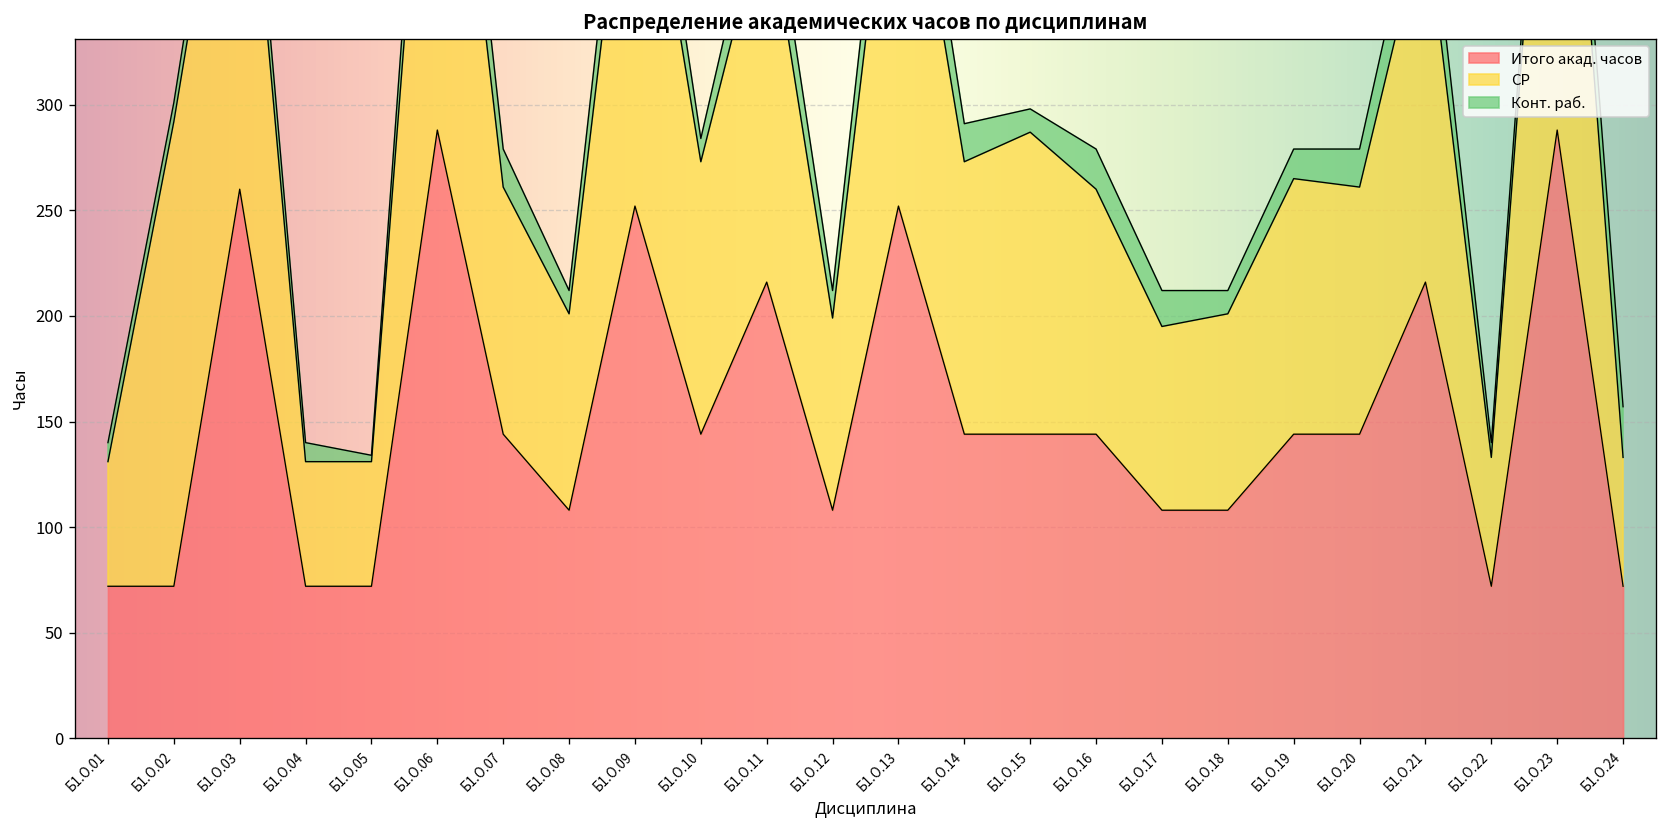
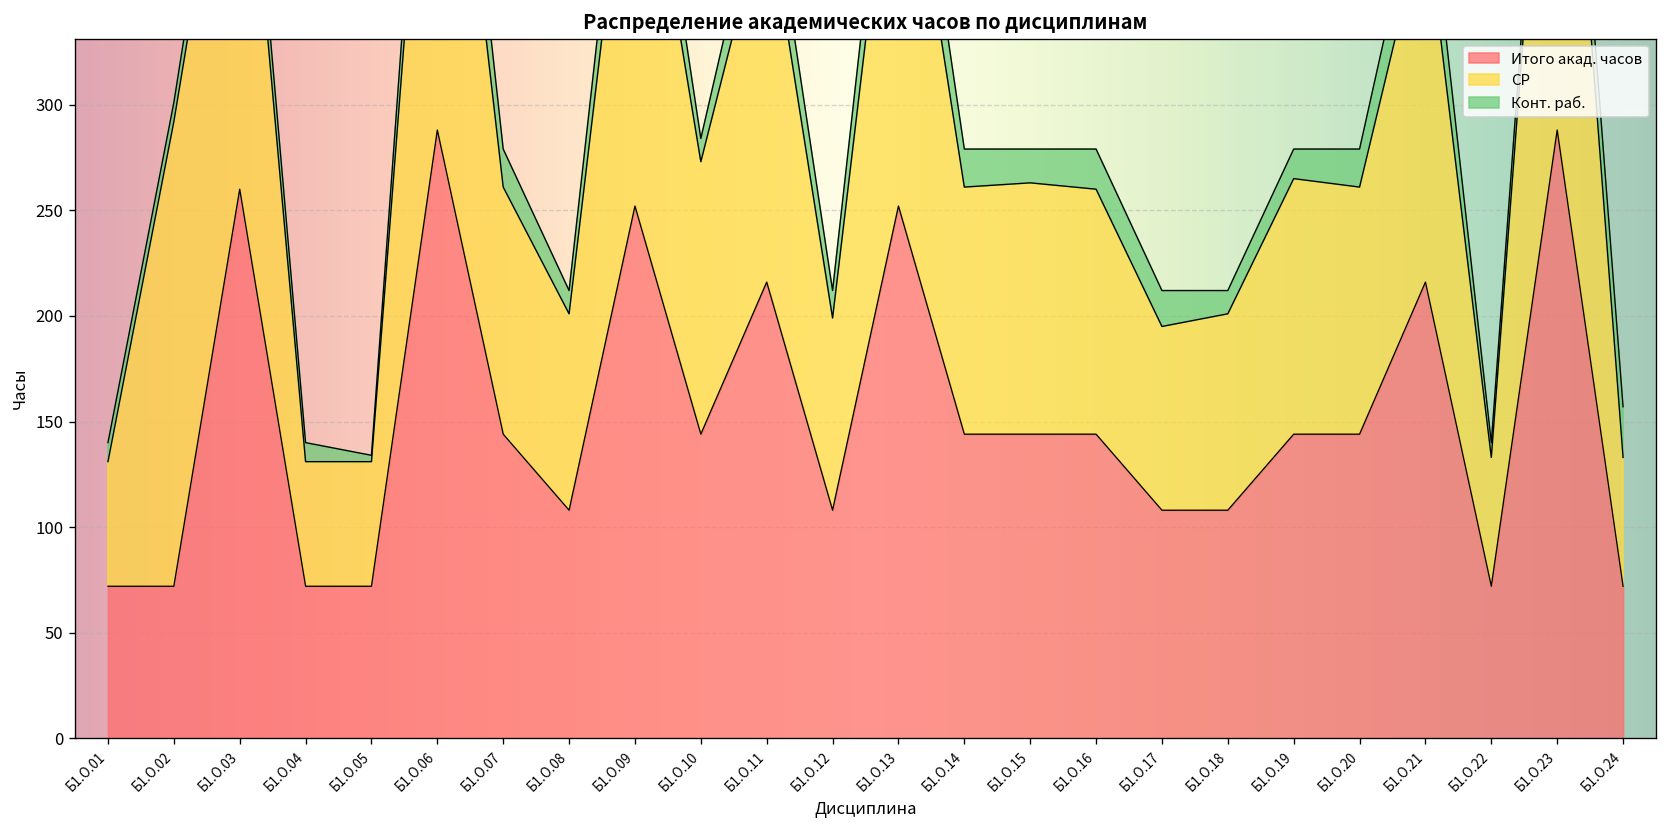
СР, Б1.О.14: 129 -> 117
СР, Б1.О.15: 143 -> 119
Конт. раб., Б1.О.15: 11 -> 16
